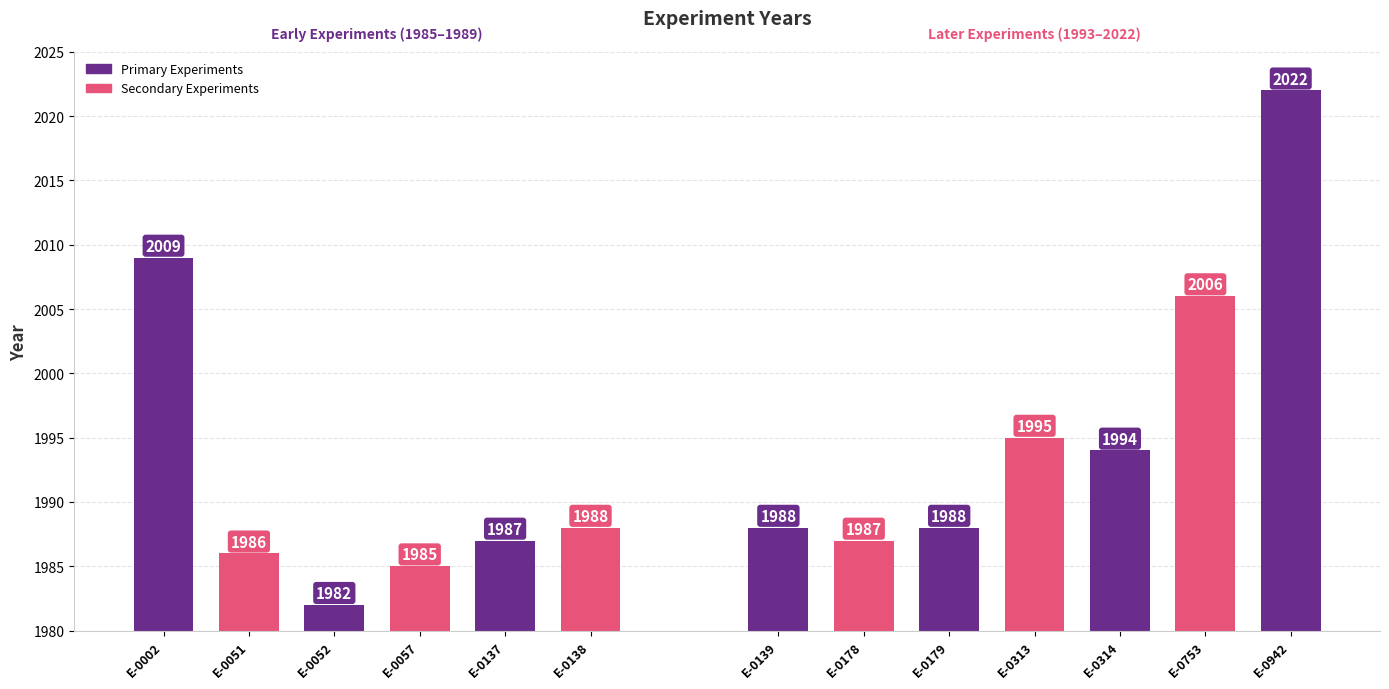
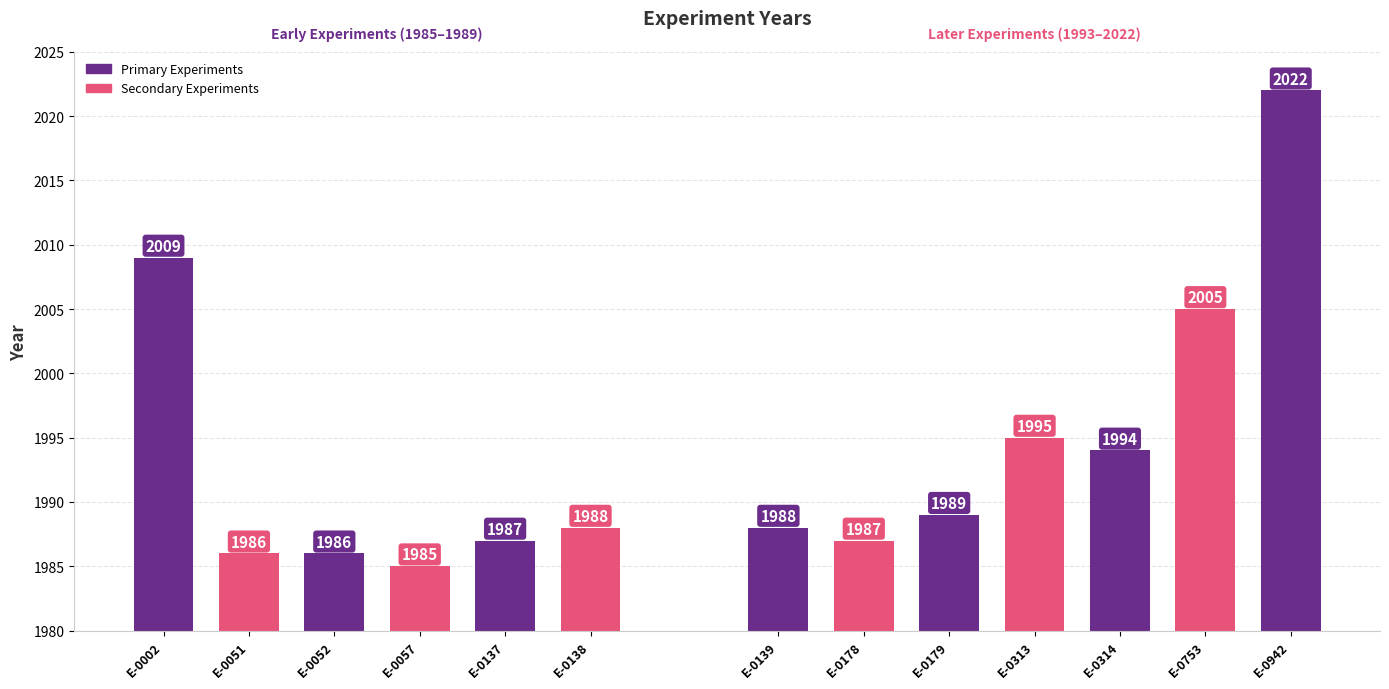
E-0052: 1982 -> 1986
E-0179: 1988 -> 1989
E-0753: 2006 -> 2005
